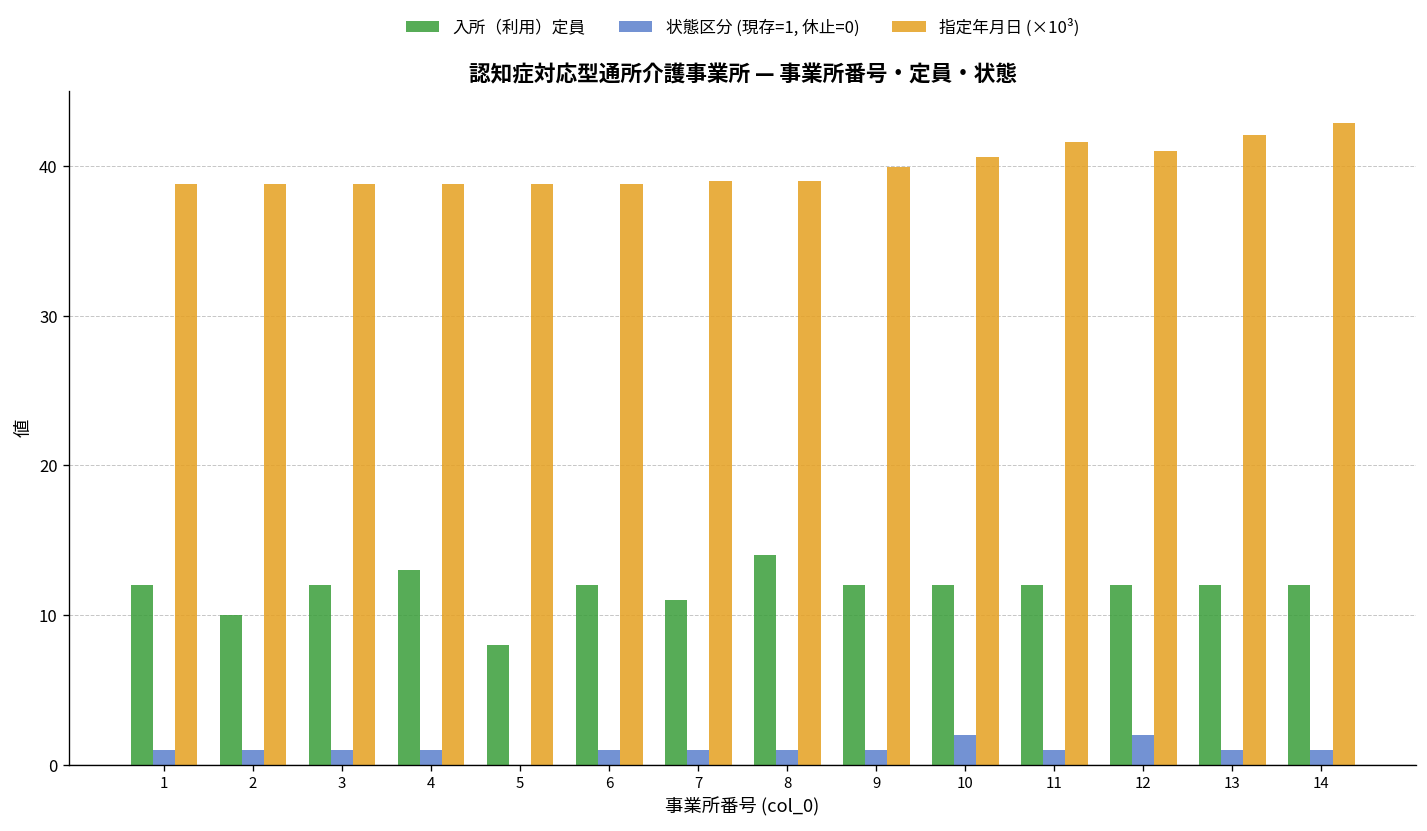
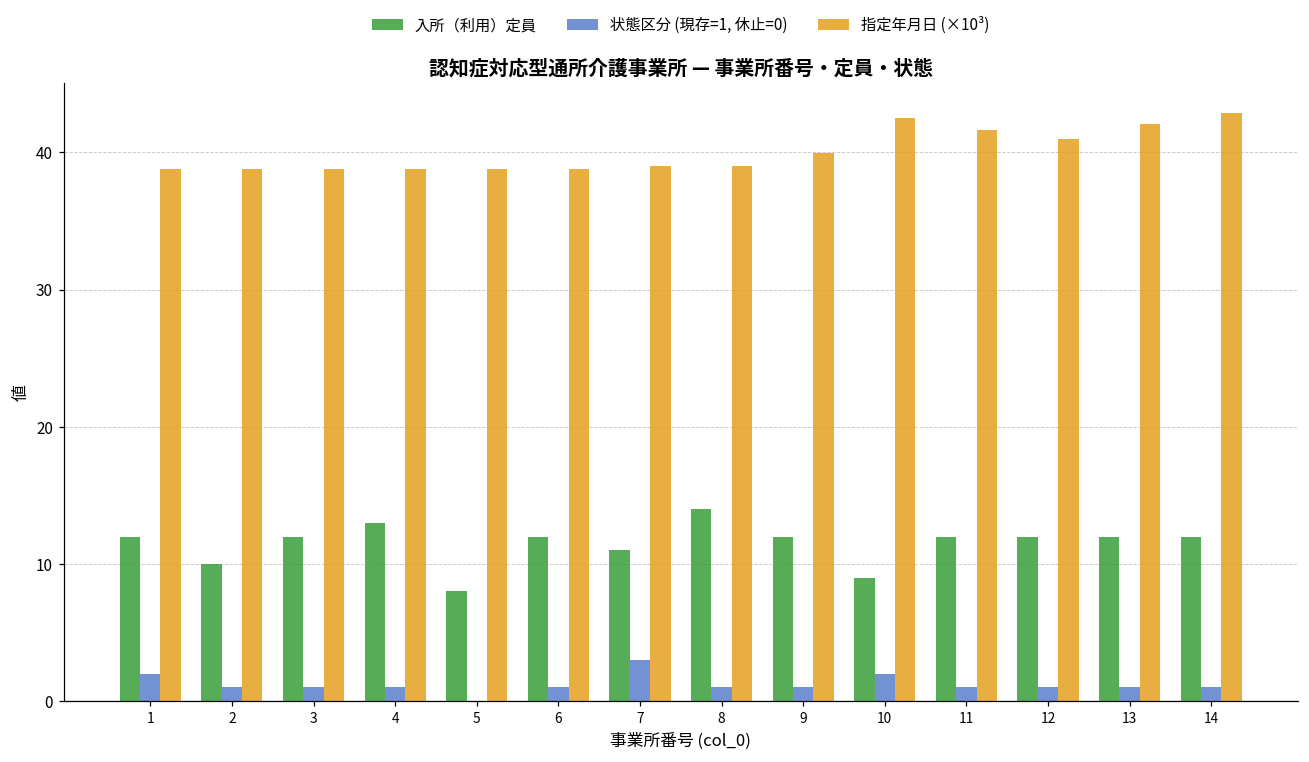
状態区分 (現存=1, 休止=0), 1: 1 -> 2
状態区分 (現存=1, 休止=0), 7: 1 -> 3
入所（利用）定員, 10: 12 -> 9
指定年月日 (×10³), 10: 40.6 -> 42.5
状態区分 (現存=1, 休止=0), 12: 2 -> 1
